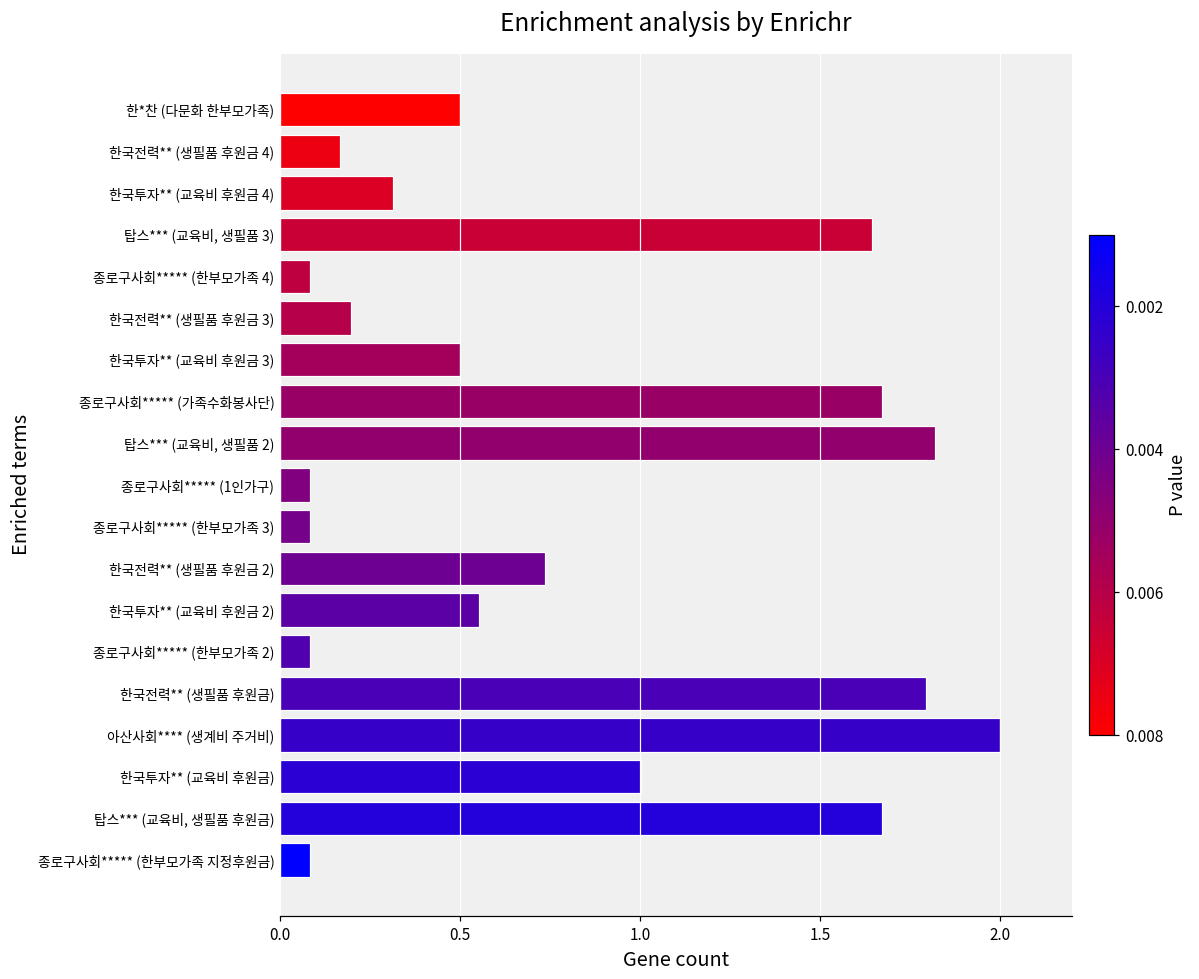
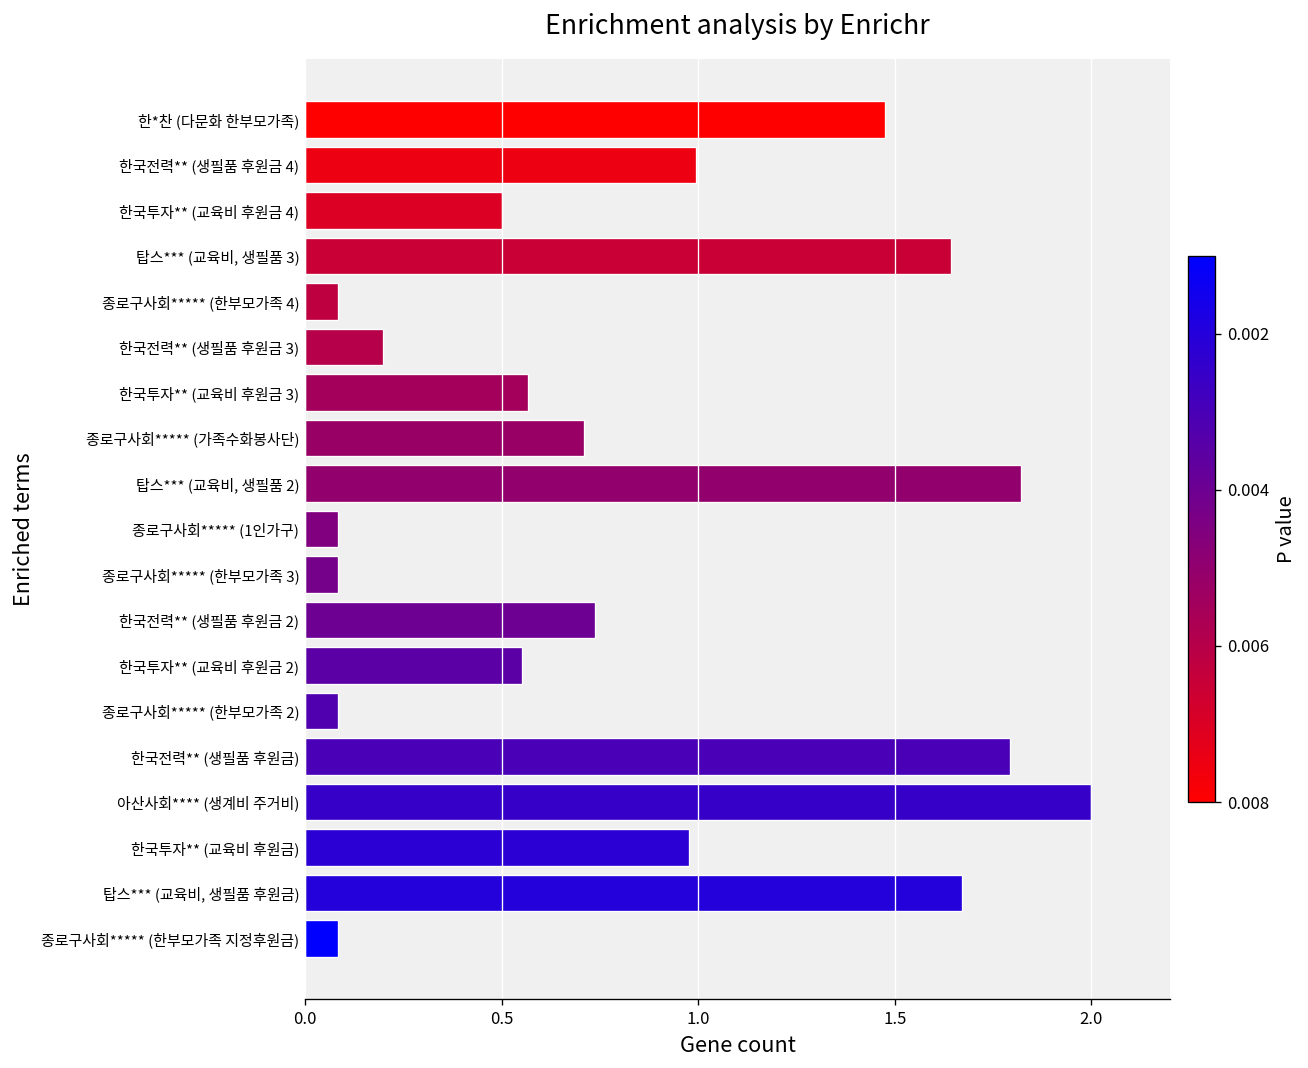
한*찬 (다문화 한부모가족): 0.50 -> 1.47
한국전력** (생필품 후원금 4): 0.17 -> 1.00
한국투자** (교육비 후원금 4): 0.32 -> 0.50
한국투자** (교육비 후원금 3): 0.50 -> 0.57
종로구사회***** (가족수화봉사단): 1.67 -> 0.71
한국투자** (교육비 후원금): 1.00 -> 0.98
